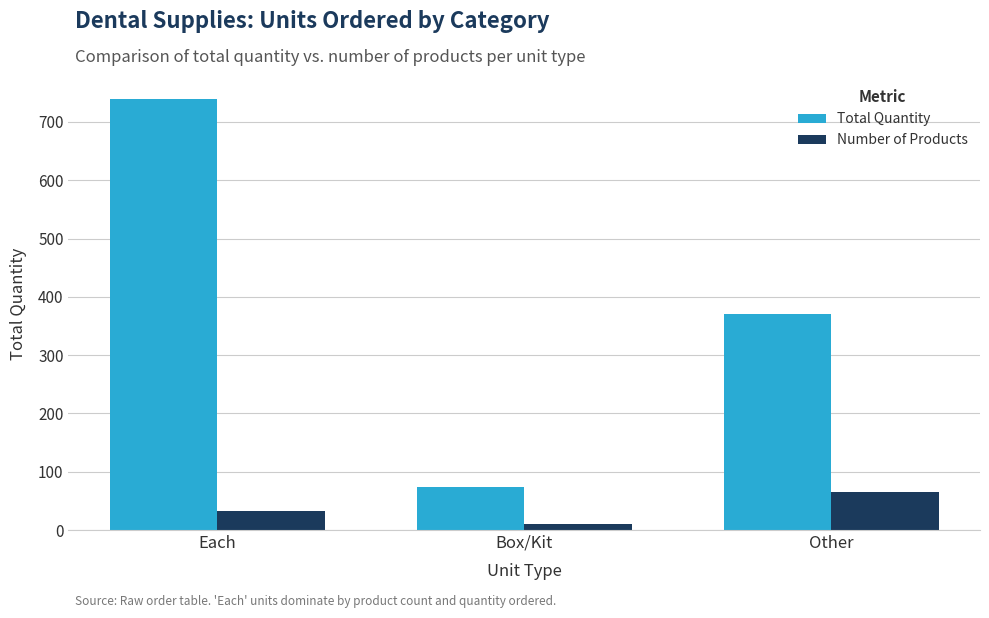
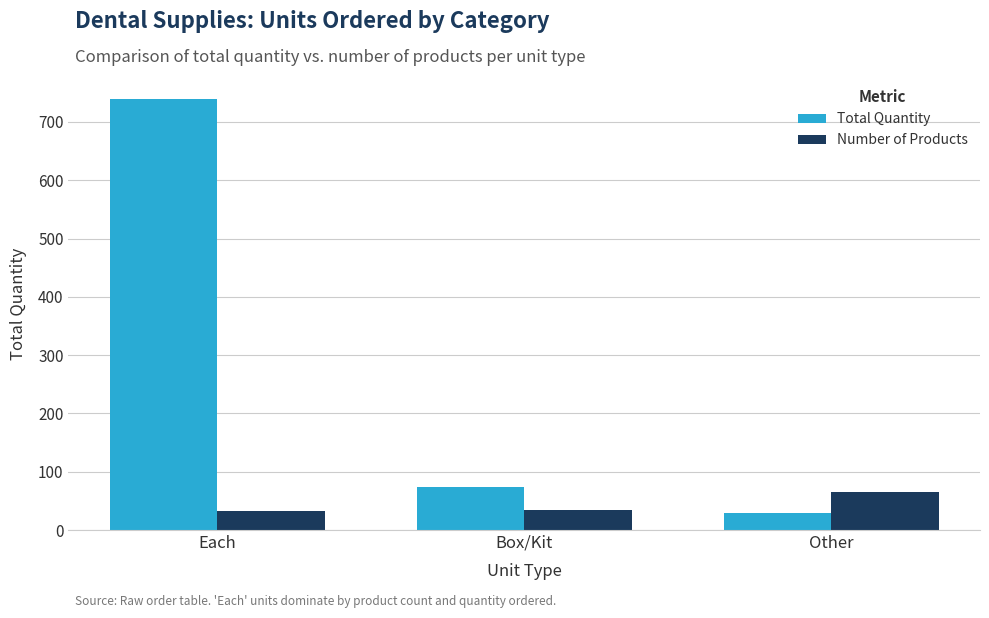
Number of Products, Box/Kit: 10 -> 30
Total Quantity, Other: 370 -> 30
